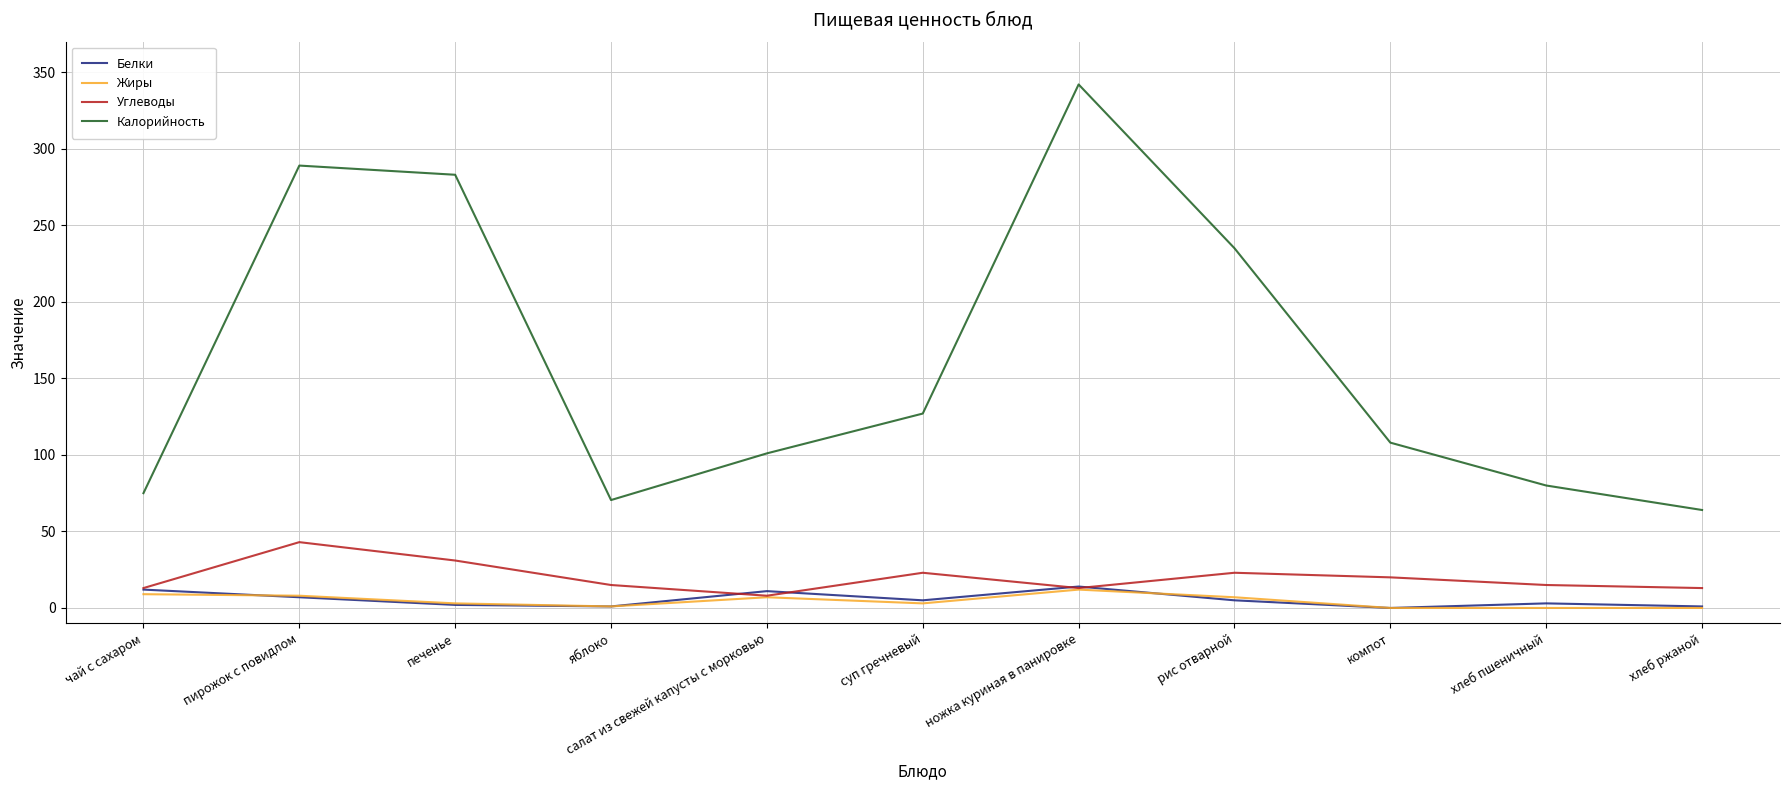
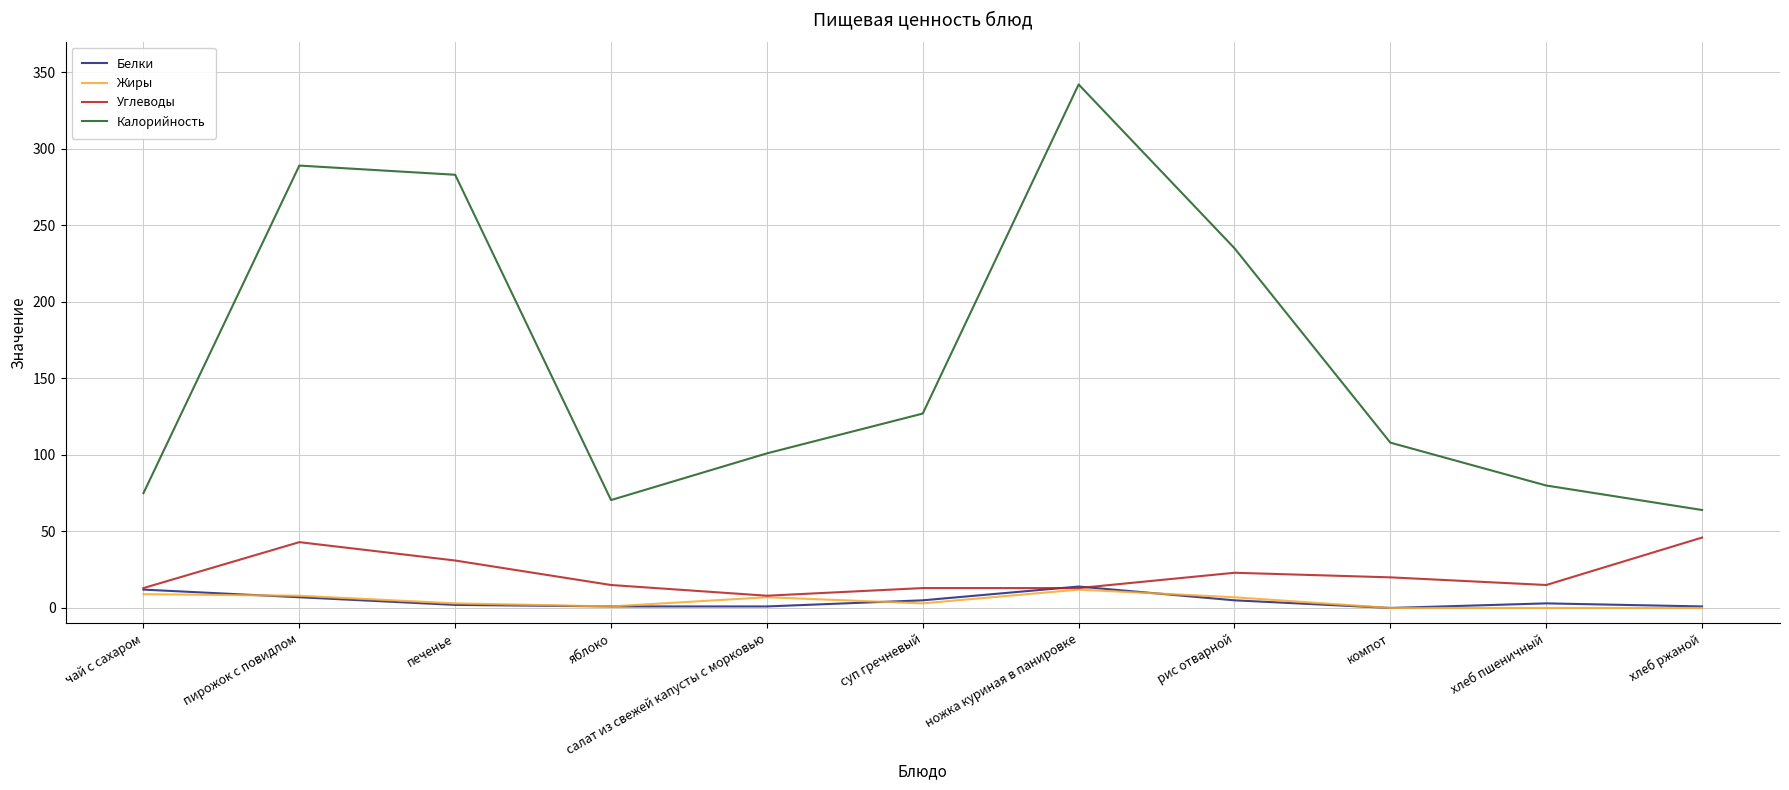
Белки, салат из свежей капусты с морковью: 11 -> 1
Углеводы, суп гречневый: 23 -> 13
Углеводы, хлеб ржаной: 13 -> 46
